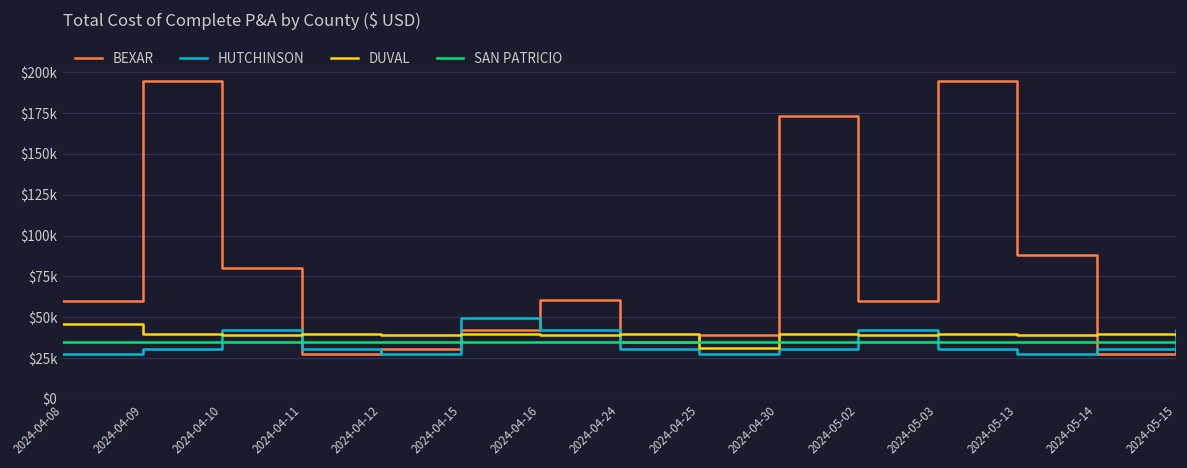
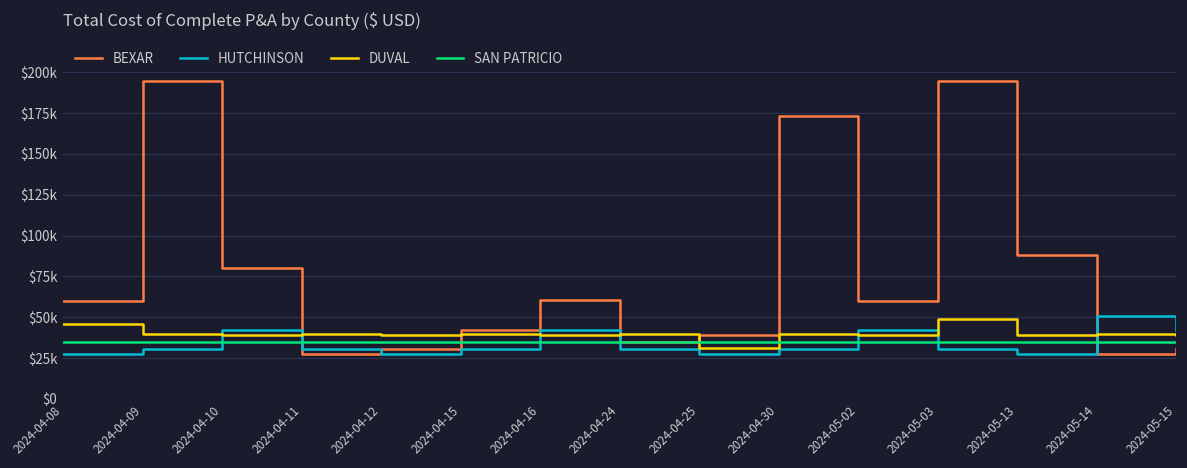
HUTCHINSON, 2024-04-15: $50000 -> $31000
DUVAL, 2024-05-03: $39000 -> $49000
HUTCHINSON, 2024-05-14: $31000 -> $51000
